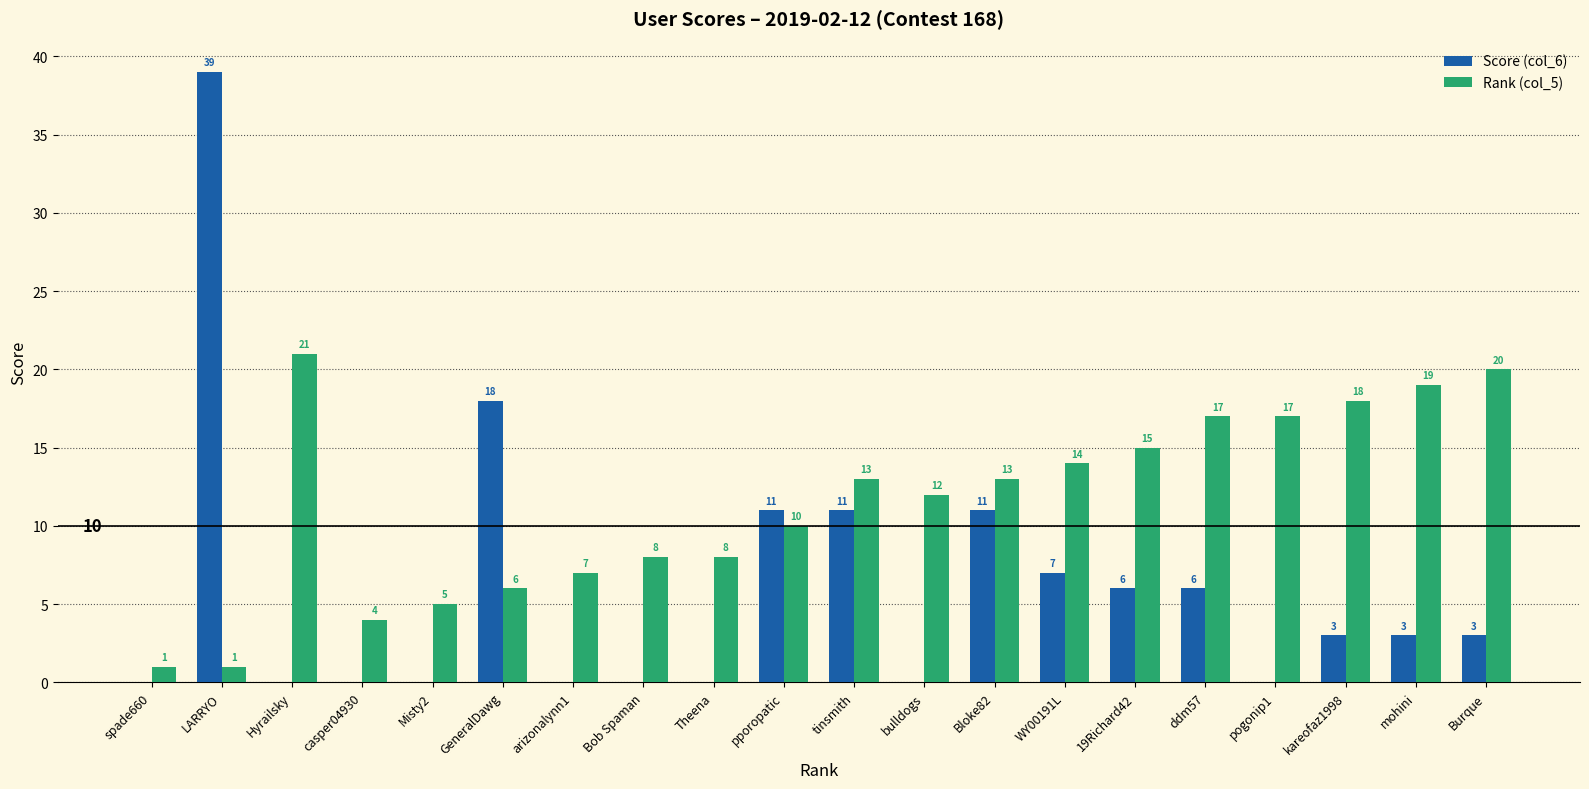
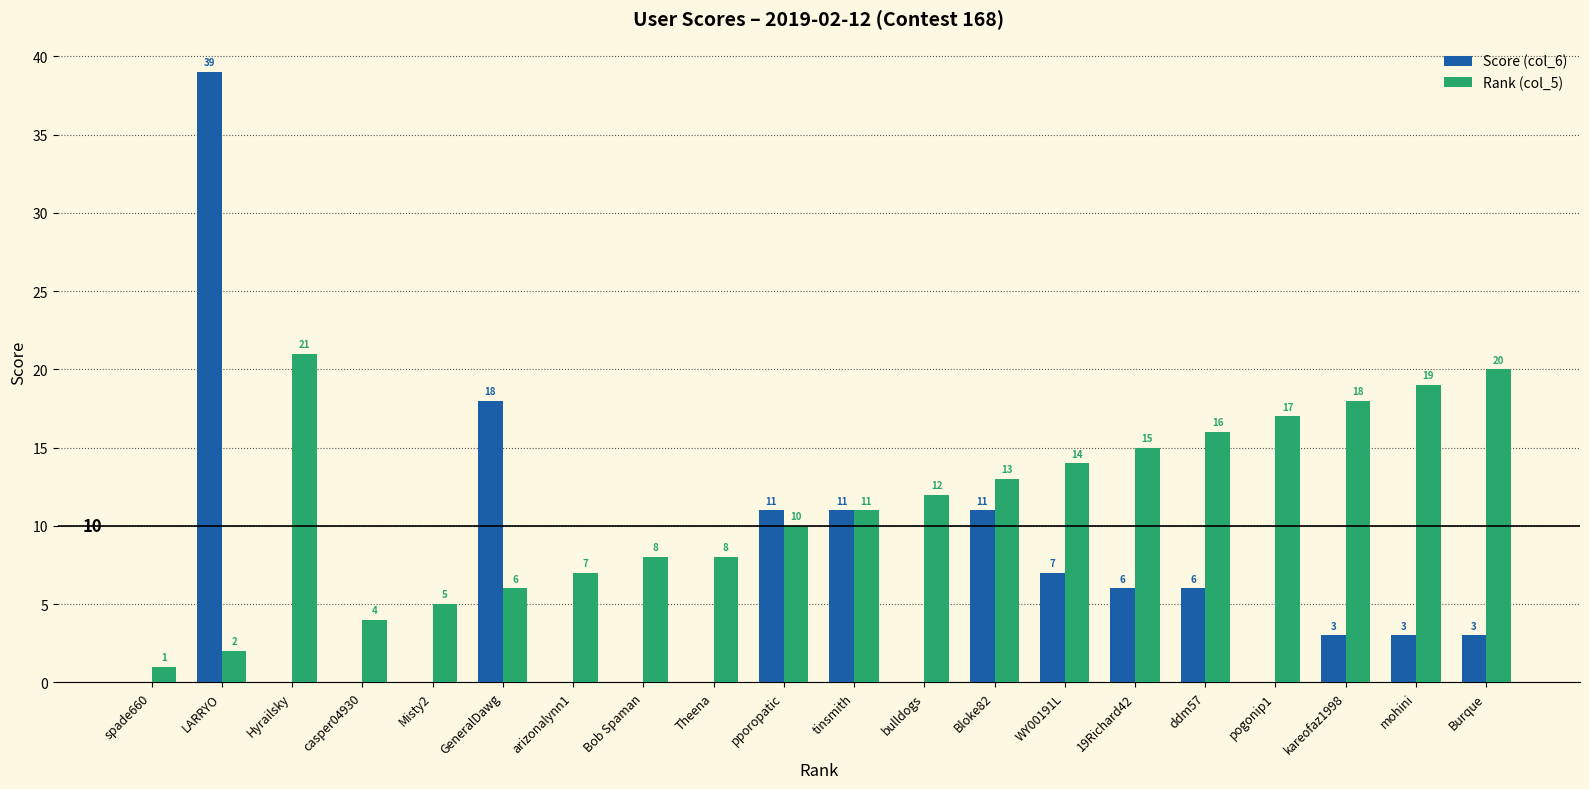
Rank (col_5), LARRYO: 1 -> 2
Rank (col_5), tinsmith: 13 -> 11
Rank (col_5), ddm57: 17 -> 16
